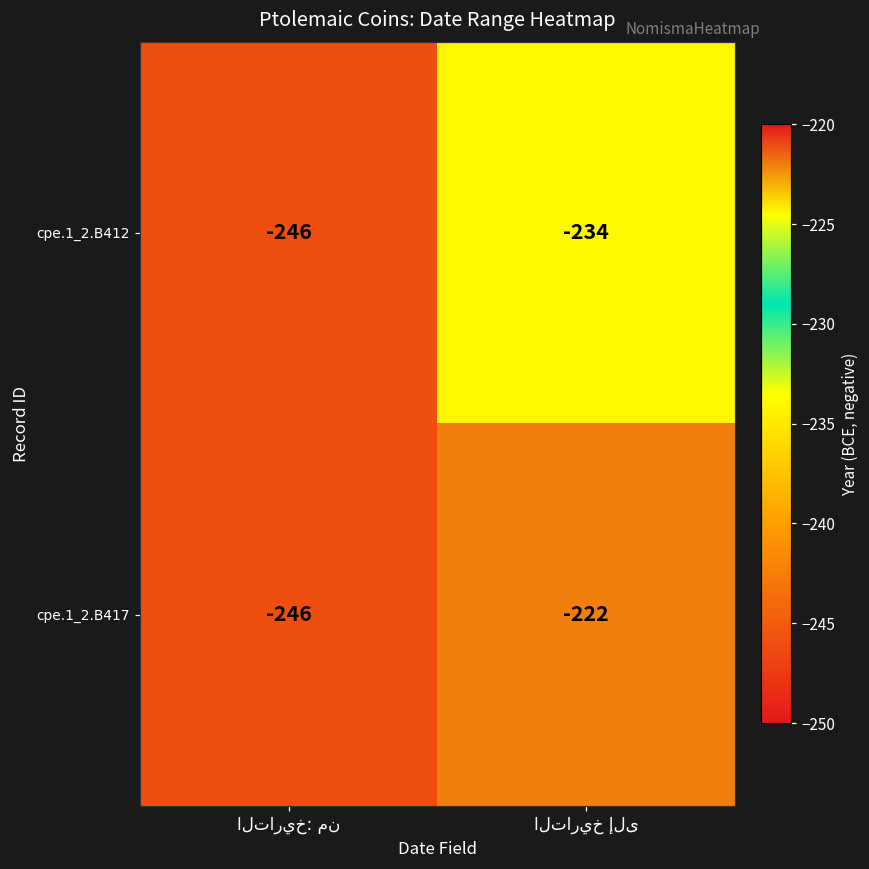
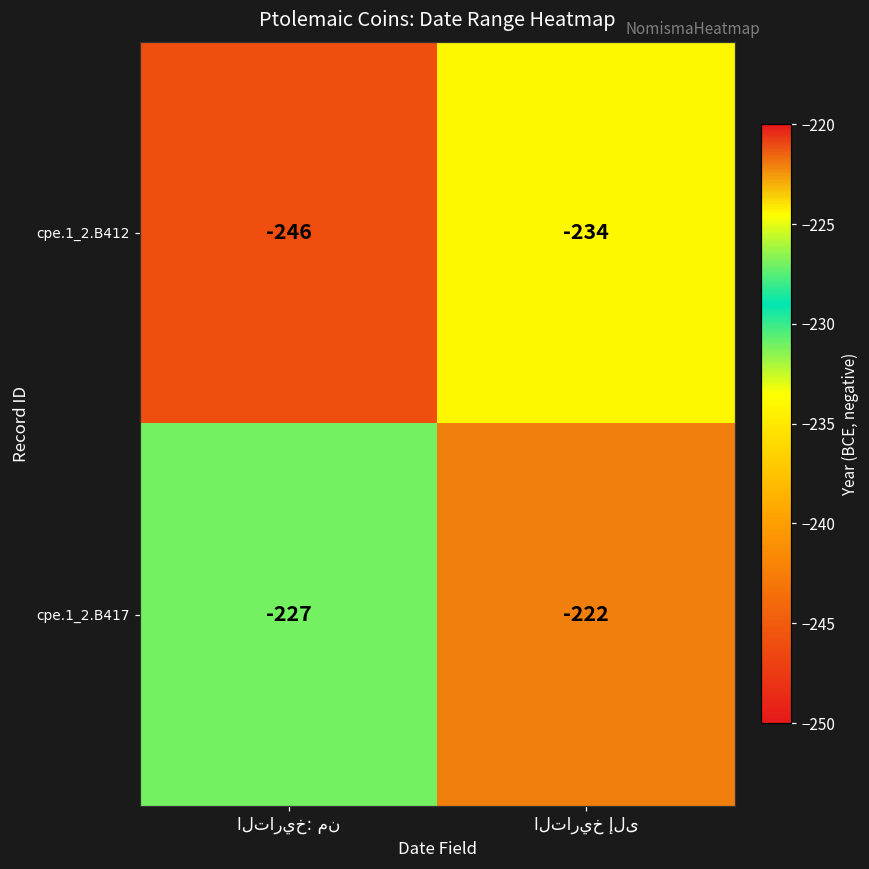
cpe.1_2.B417, التاريخ: من: -246 -> -227
